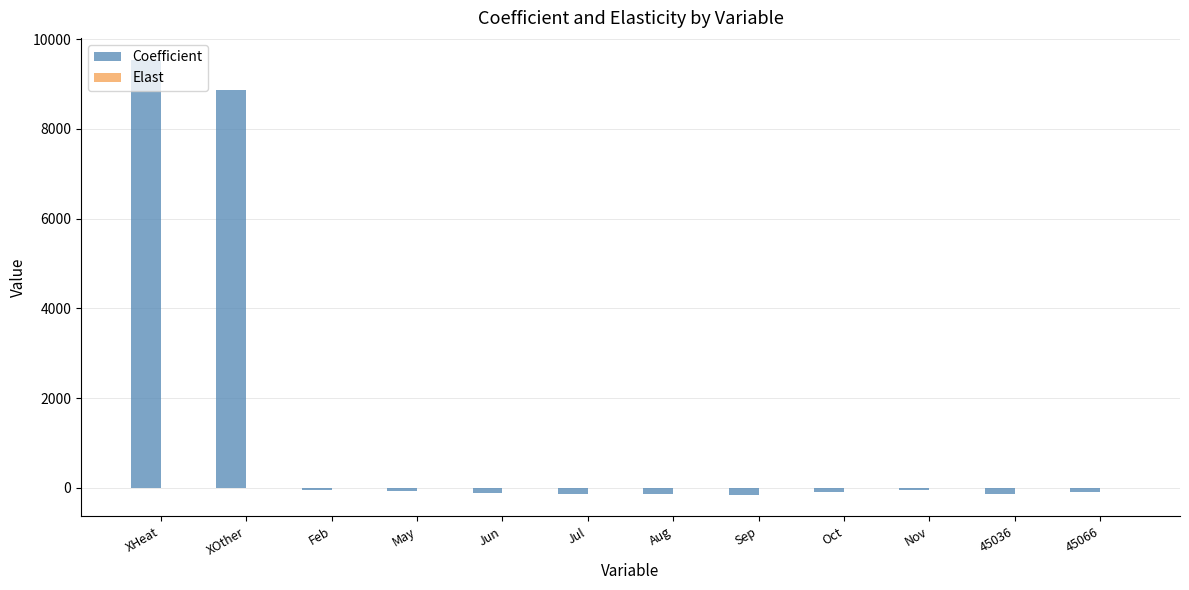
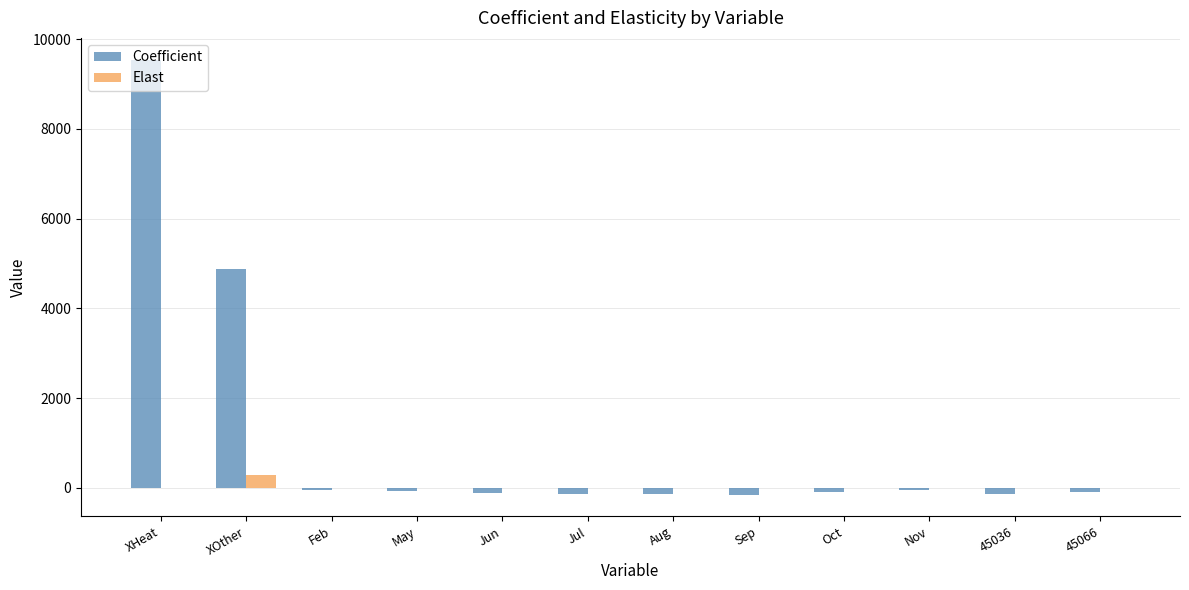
Coefficient, XOther: 8900 -> 4900
Elast, XOther: 0 -> 300
